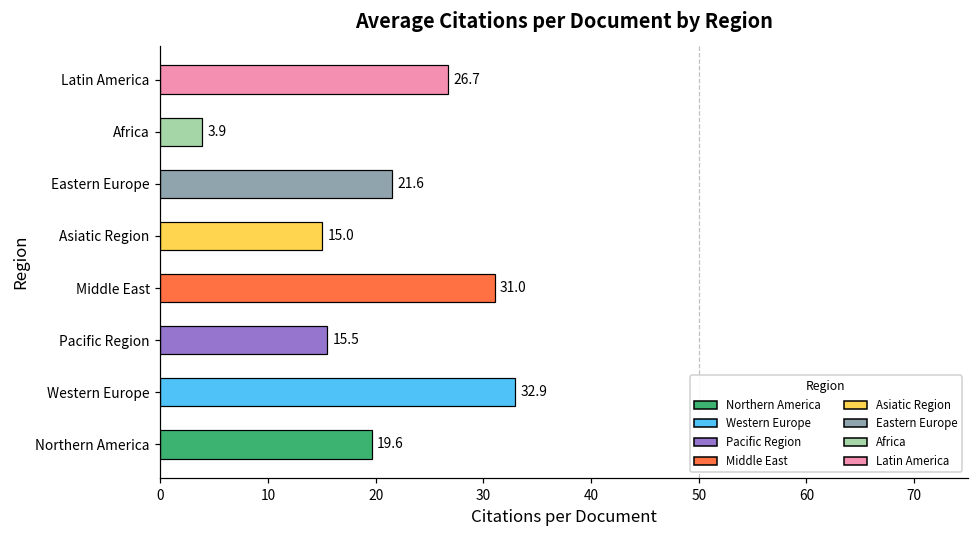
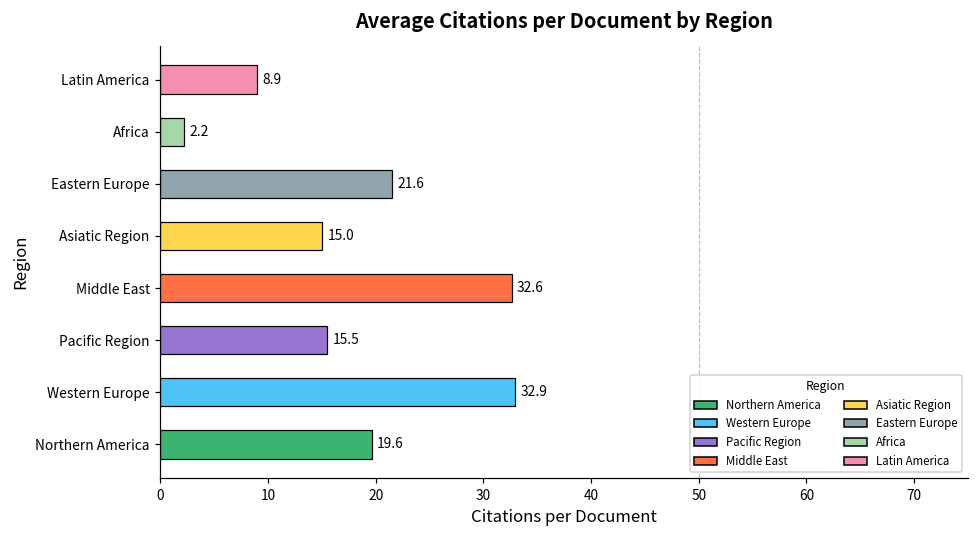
Latin America: 26.7 -> 8.9
Africa: 3.9 -> 2.2
Middle East: 31.0 -> 32.6
